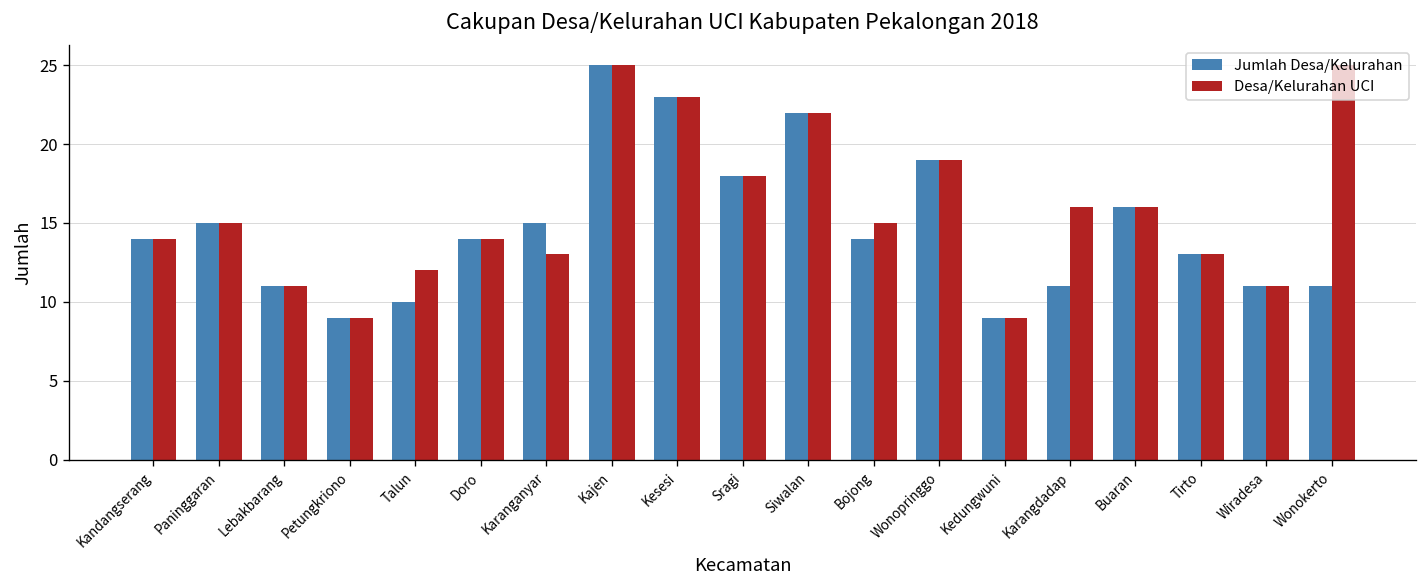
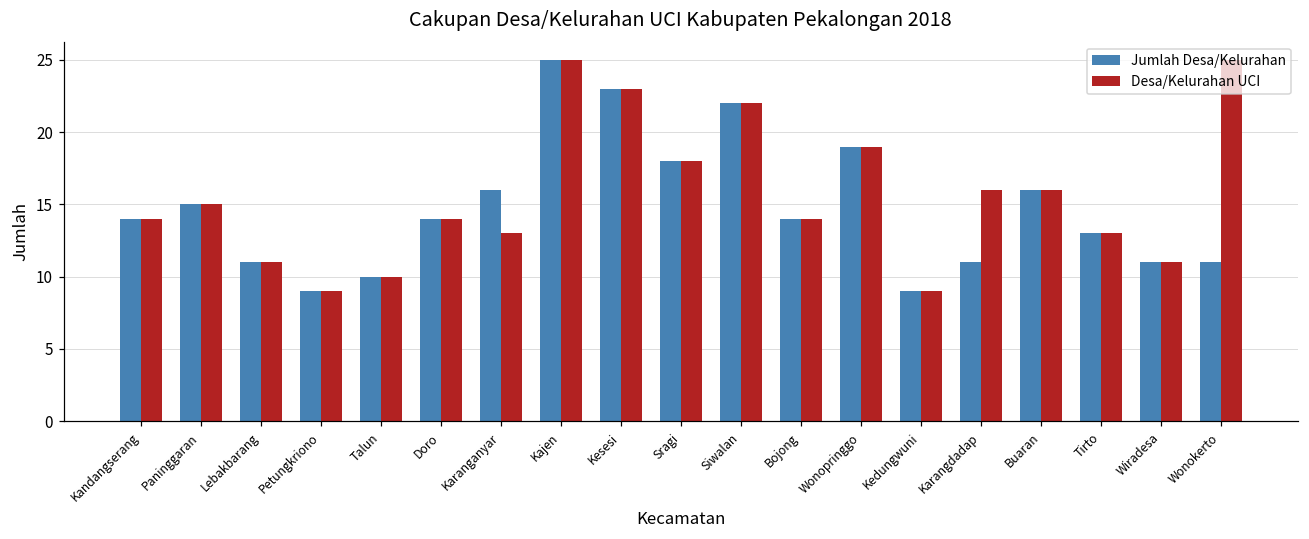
Desa/Kelurahan UCI, Talun: 12 -> 10
Jumlah Desa/Kelurahan, Karanganyar: 15 -> 16
Desa/Kelurahan UCI, Bojong: 15 -> 14
